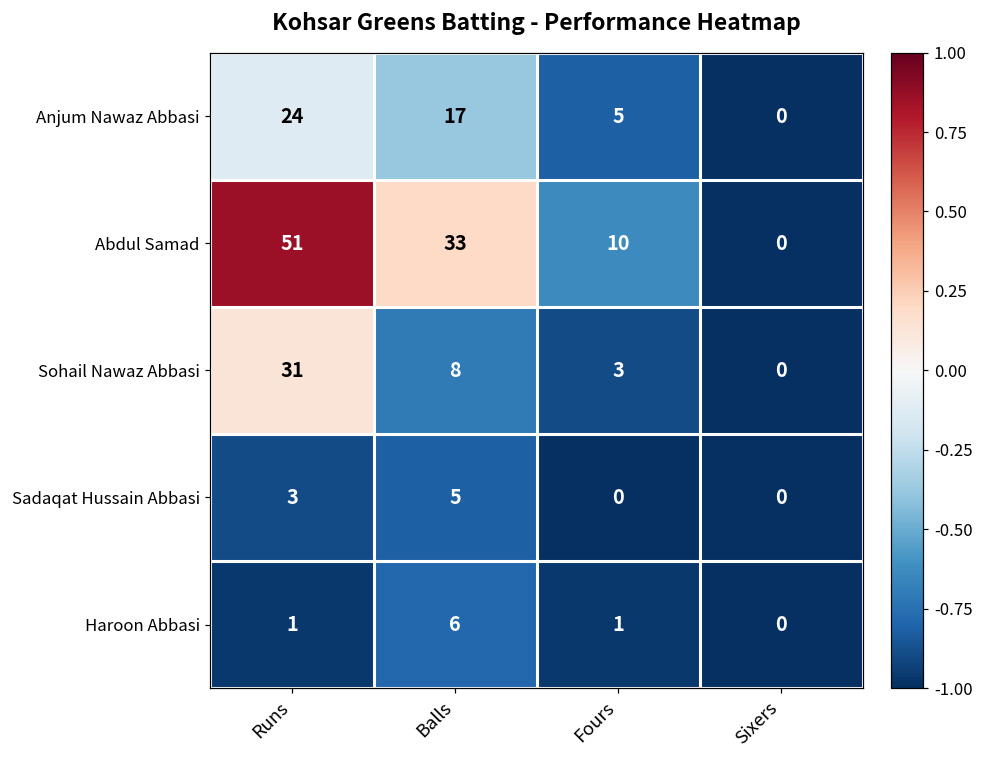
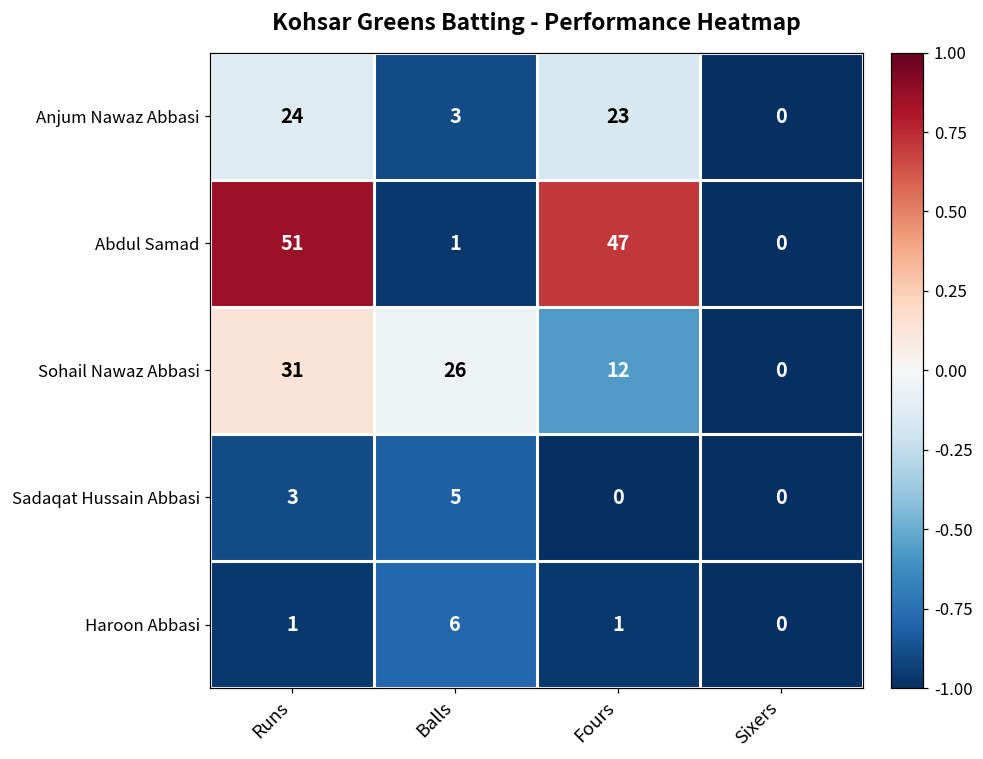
Anjum Nawaz Abbasi, Balls: 17 -> 3
Anjum Nawaz Abbasi, Fours: 5 -> 23
Abdul Samad, Balls: 33 -> 1
Abdul Samad, Fours: 10 -> 47
Sohail Nawaz Abbasi, Balls: 8 -> 26
Sohail Nawaz Abbasi, Fours: 3 -> 12
